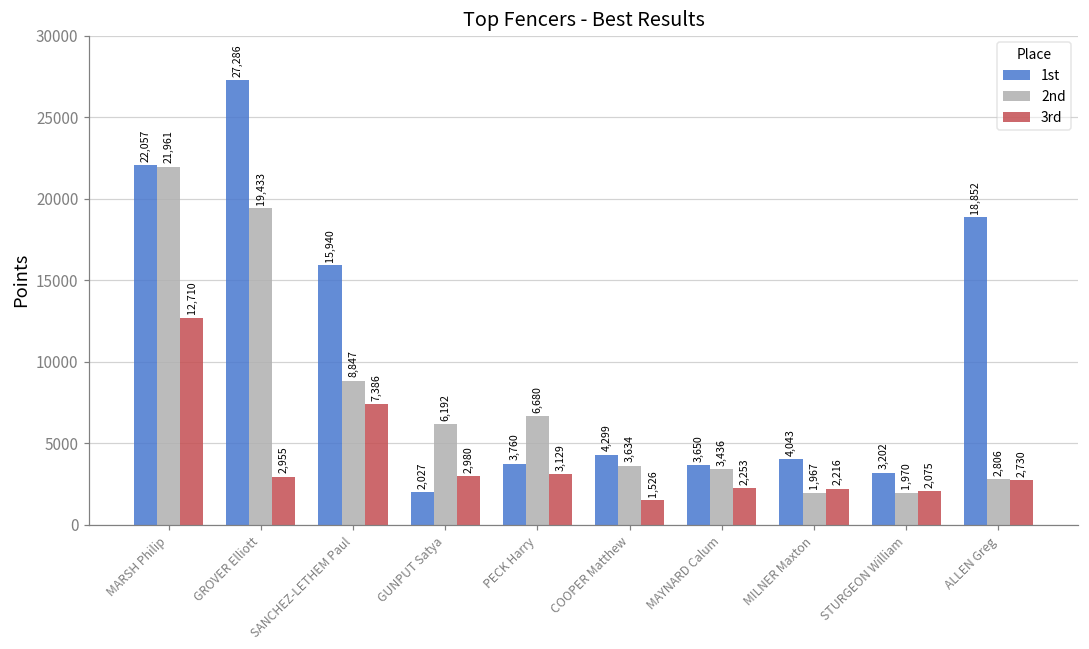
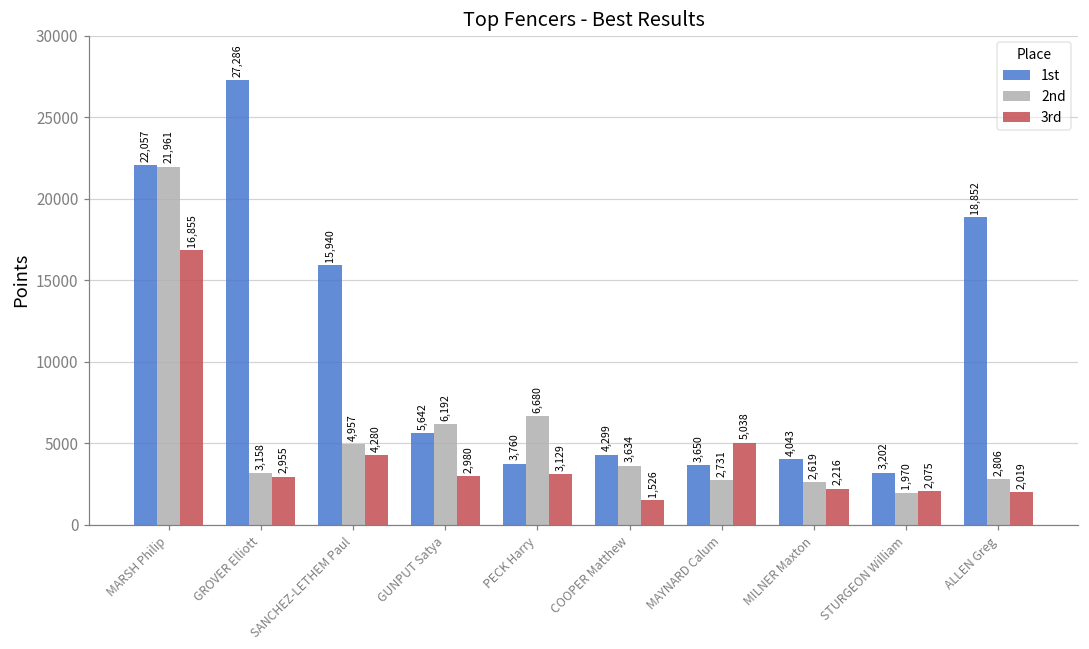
3rd, MARSH Philip: 12,710 -> 16,855
2nd, GROVER Elliott: 19,433 -> 3,158
2nd, SANCHEZ-LETHEM Paul: 8,847 -> 4,957
3rd, SANCHEZ-LETHEM Paul: 7,386 -> 4,280
1st, GUNPUT Satya: 2,027 -> 5,642
2nd, MAYNARD Calum: 3,436 -> 2,731
3rd, MAYNARD Calum: 2,253 -> 5,038
2nd, MILNER Maxton: 1,967 -> 2,619
3rd, ALLEN Greg: 2,730 -> 2,019
